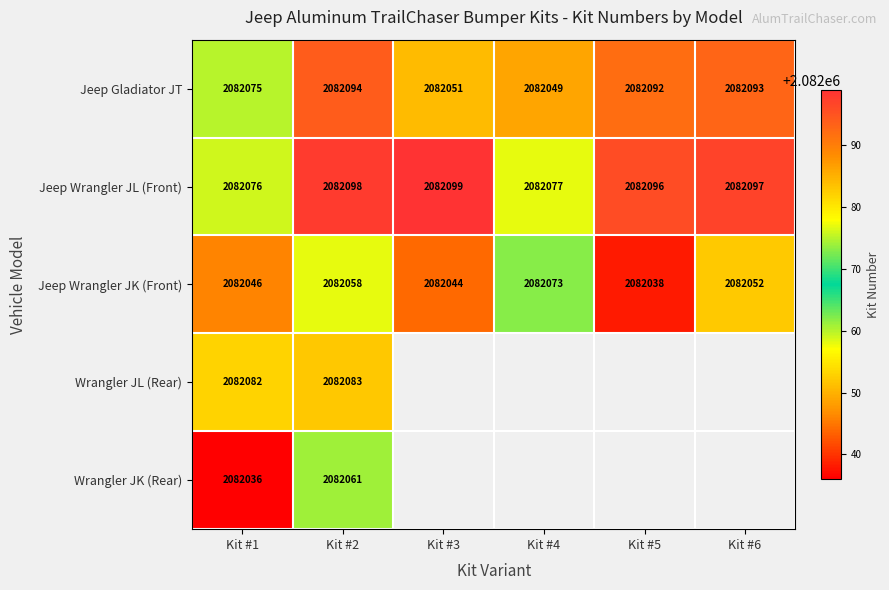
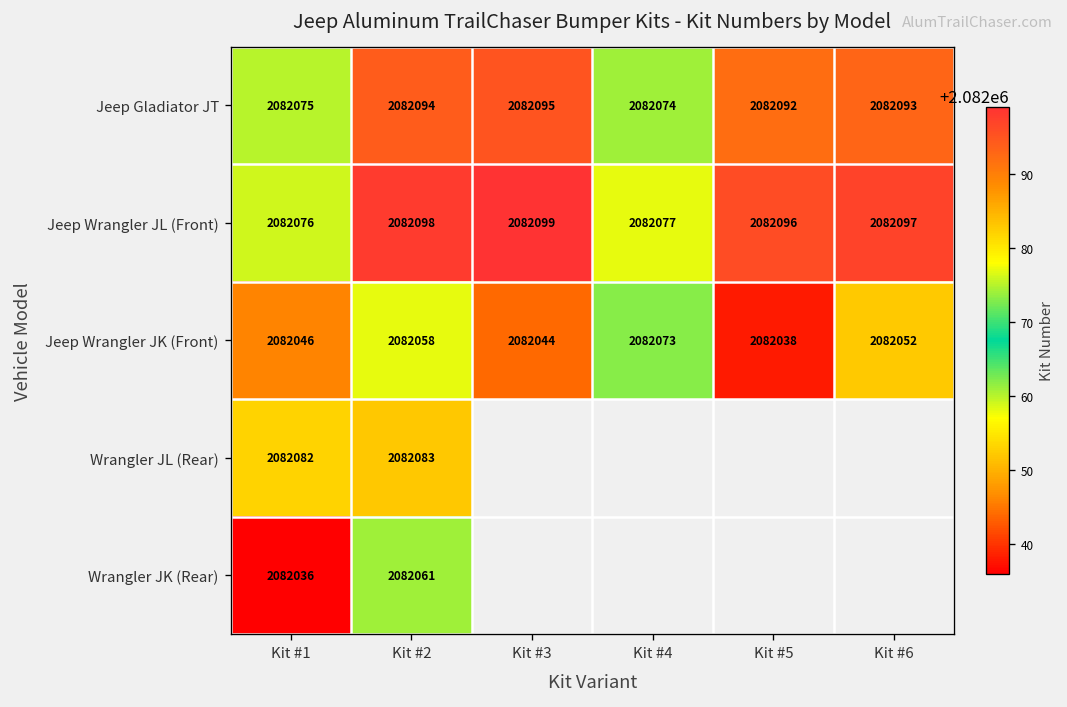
Jeep Gladiator JT, Kit #3: 2082051 -> 2082095
Jeep Gladiator JT, Kit #4: 2082049 -> 2082074
